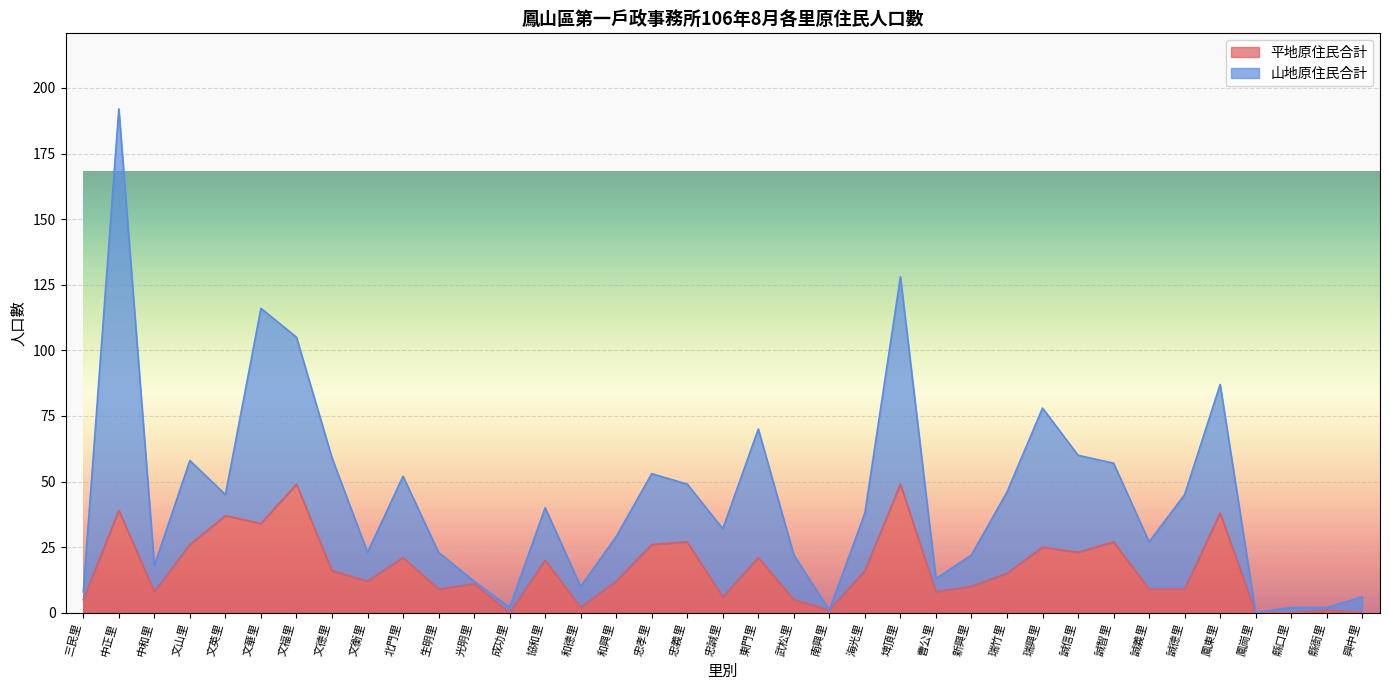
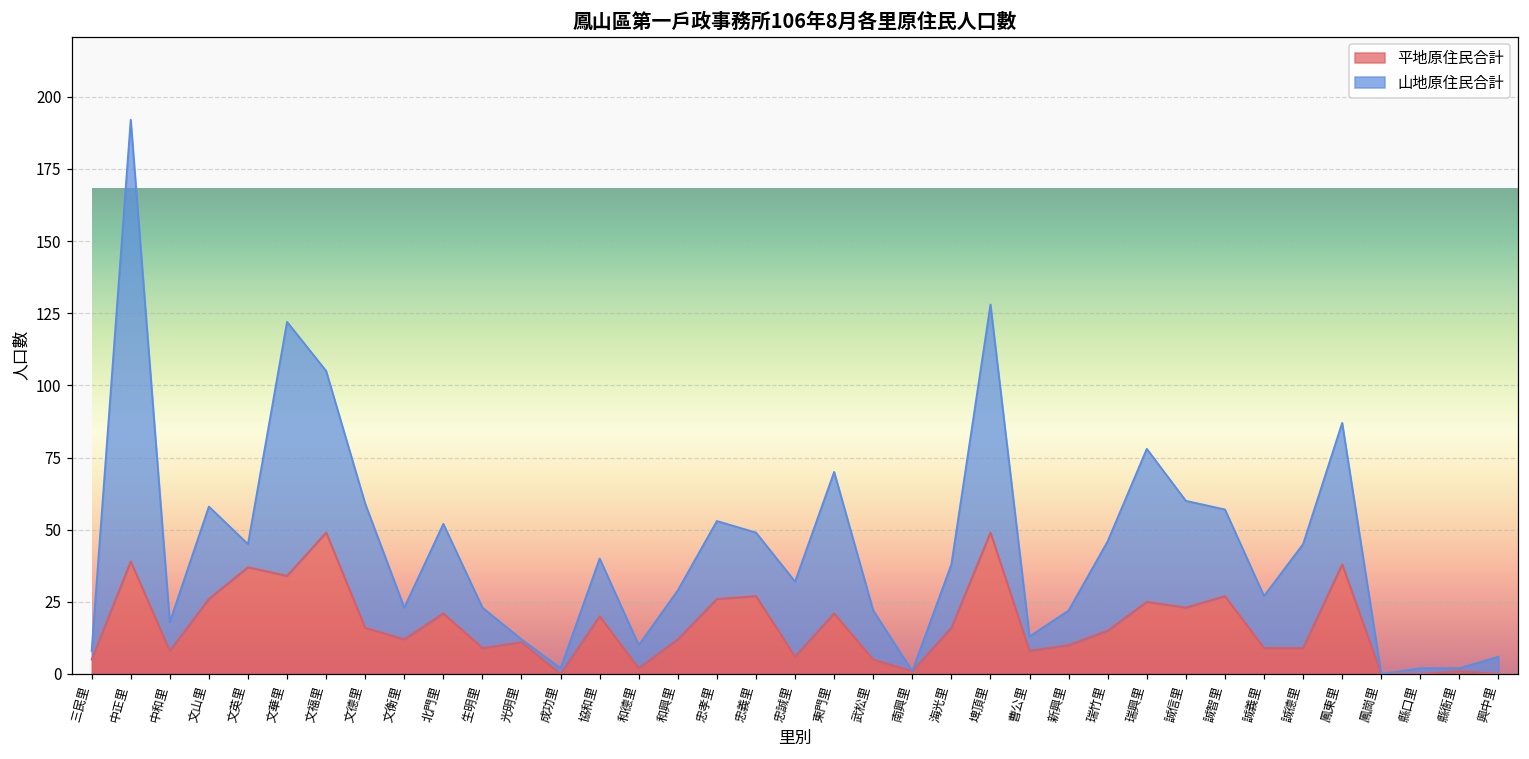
山地原住民合計, 文華里: 82 -> 88
